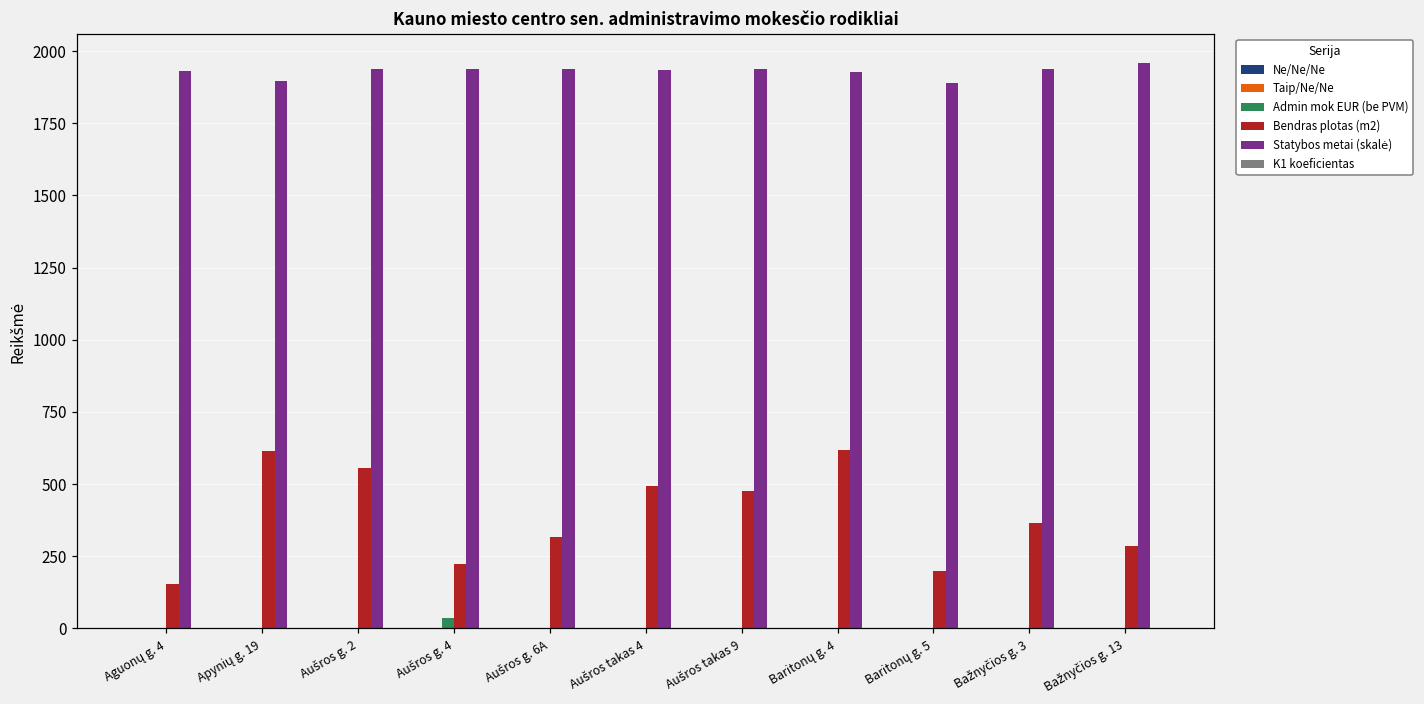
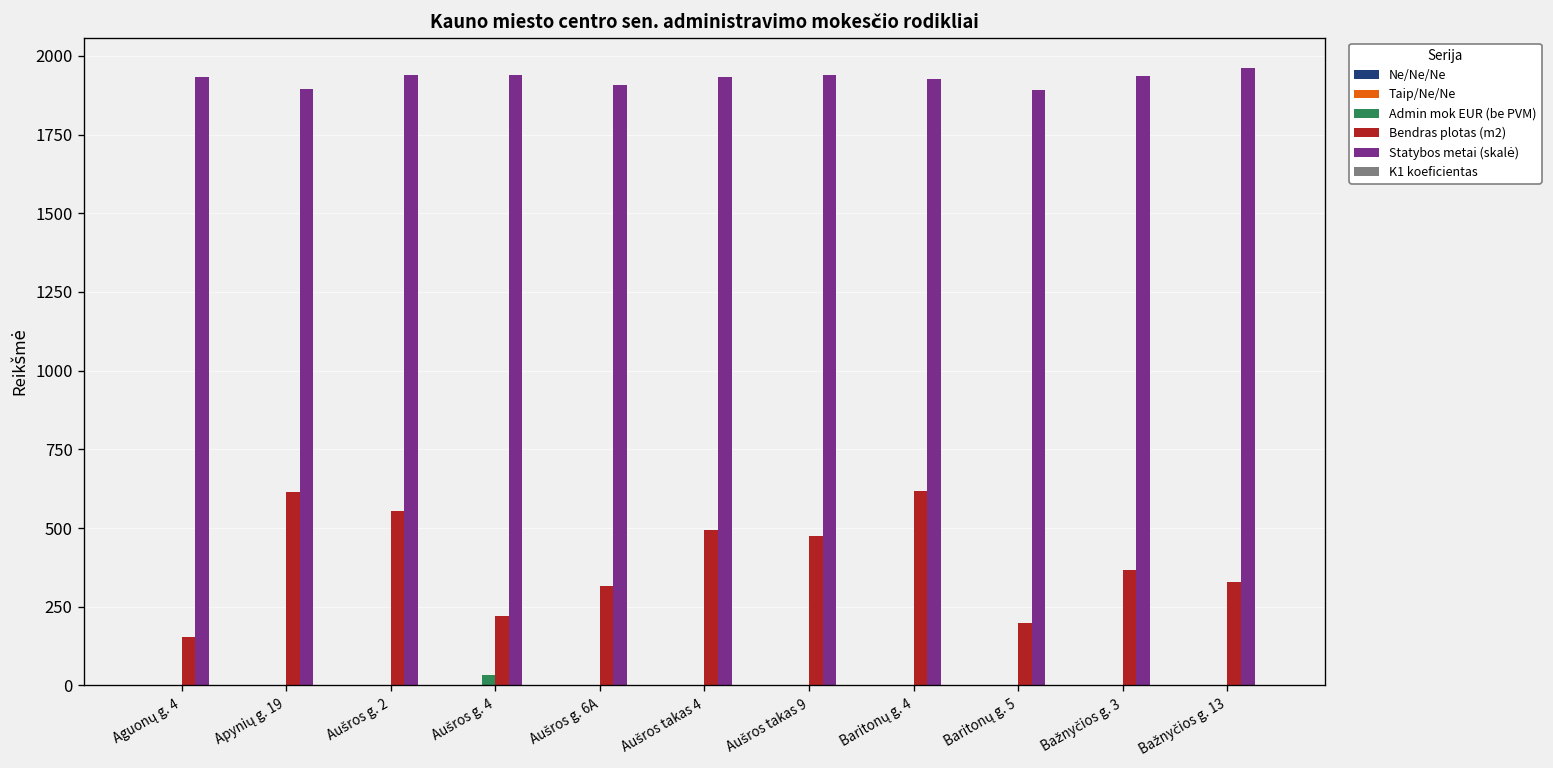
Statybos metai (skalė), Aušros g. 6A: 1940 -> 1910
Bendras plotas (m2), Bažnyčios g. 13: 290 -> 330
